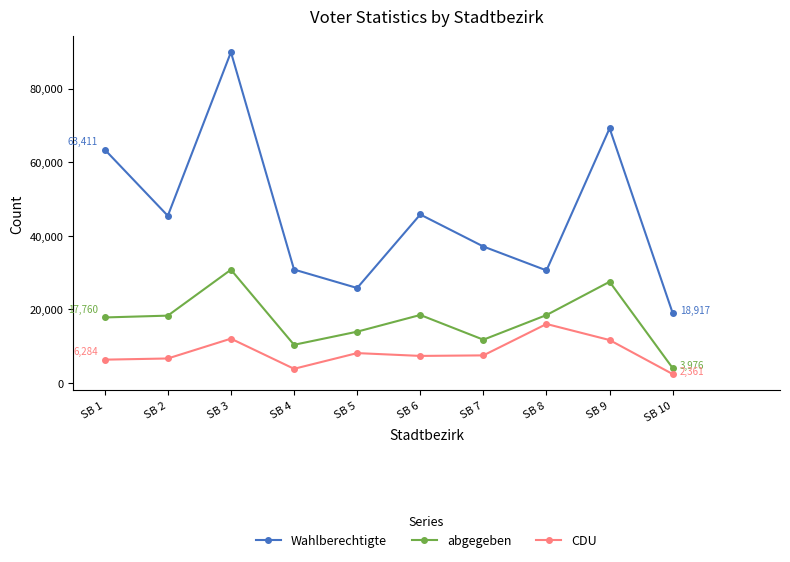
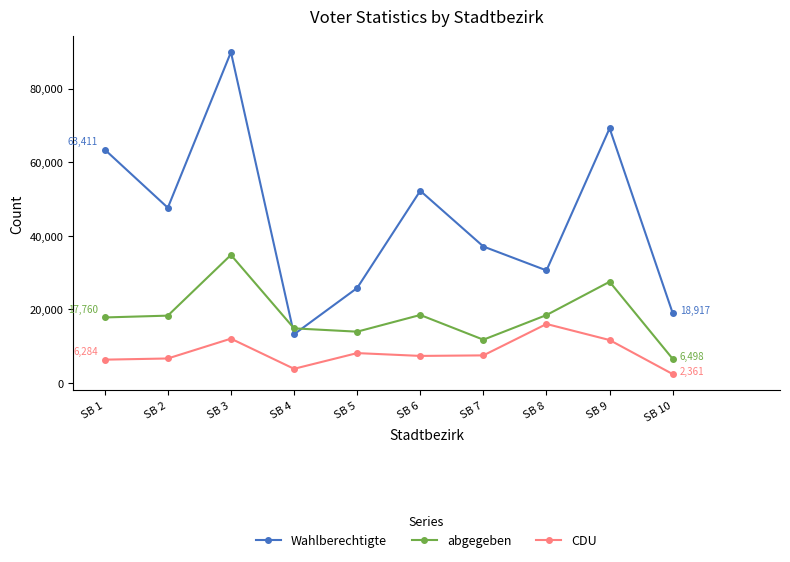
Wahlberechtigte, SB 2: 45,000 -> 48,000
abgegeben, SB 3: 31,000 -> 35,000
Wahlberechtigte, SB 4: 31,000 -> 13,000
abgegeben, SB 4: 10,000 -> 15,000
Wahlberechtigte, SB 6: 46,000 -> 52,000
abgegeben, SB 10: 3,976 -> 6,498
